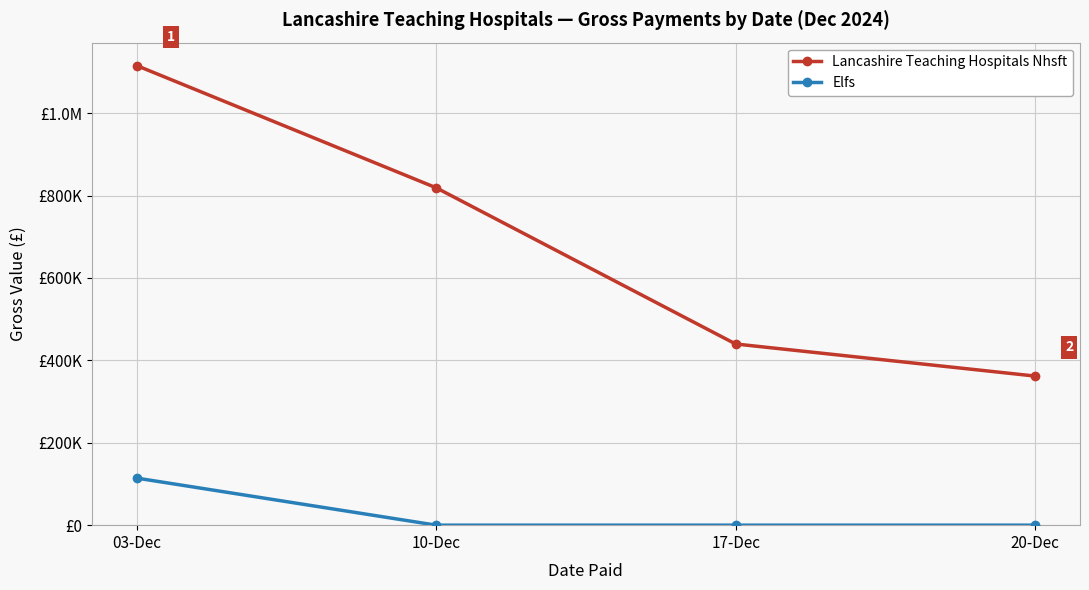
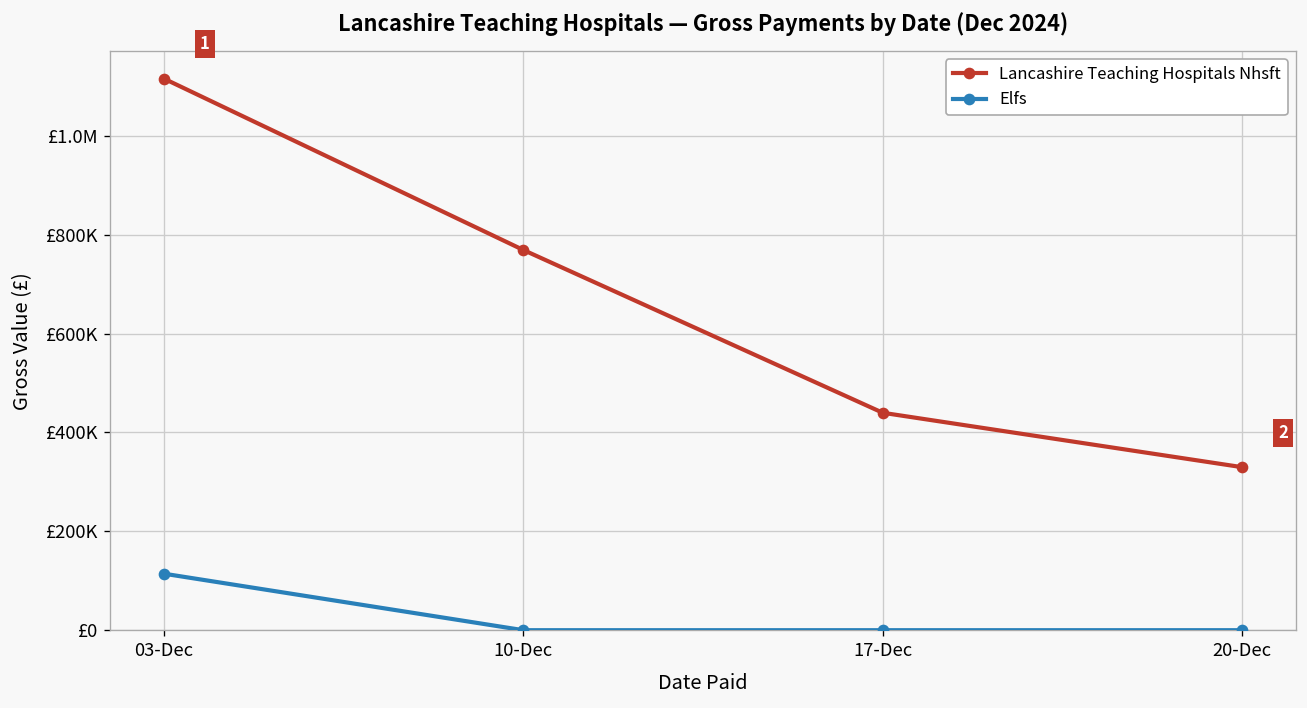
Lancashire Teaching Hospitals Nhsft, 10-Dec: £820000 -> £770000
Lancashire Teaching Hospitals Nhsft, 20-Dec: £360000 -> £330000
